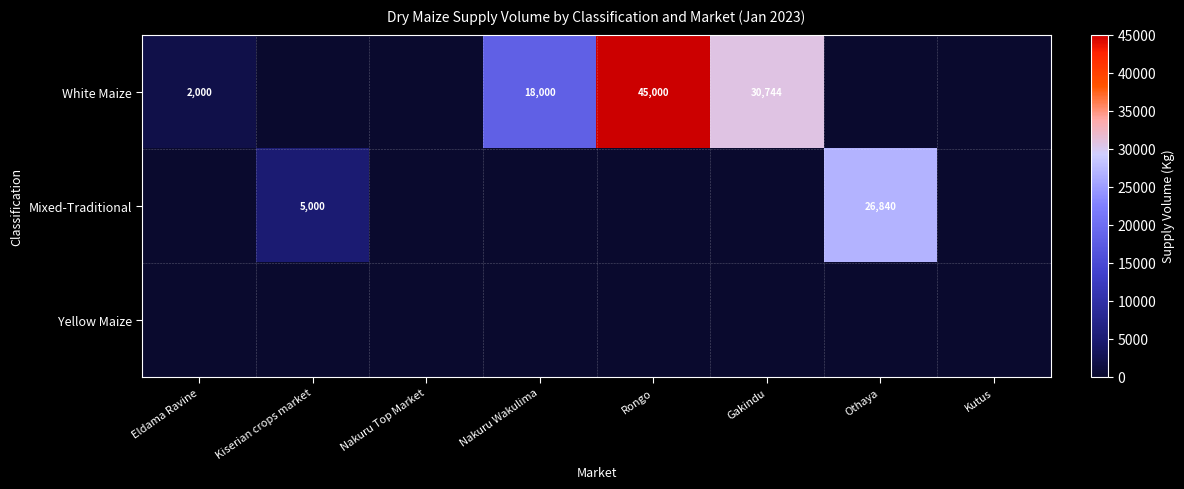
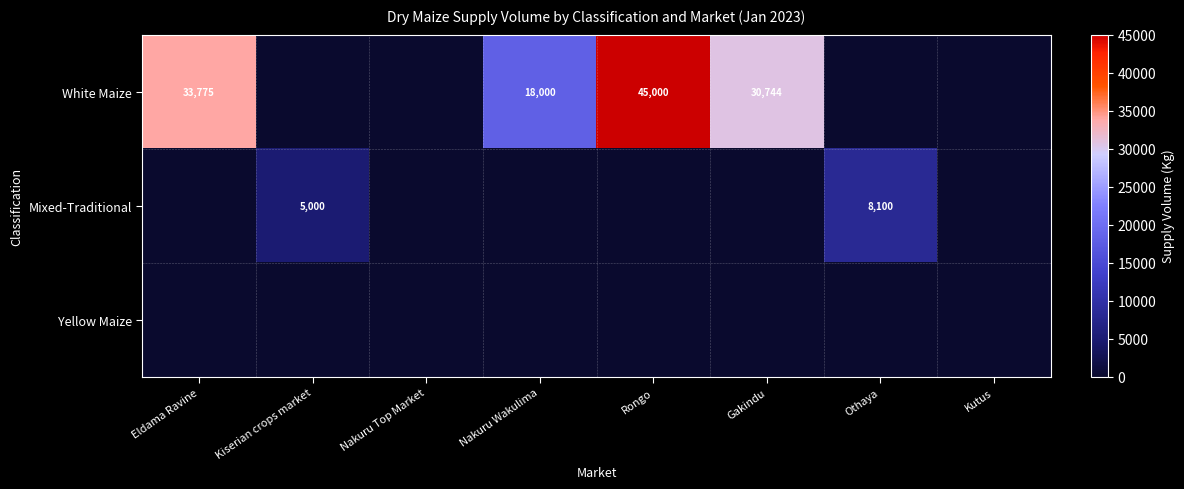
White Maize, Eldama Ravine: 2,000 -> 33,775
Mixed-Traditional, Othaya: 26,840 -> 8,100
